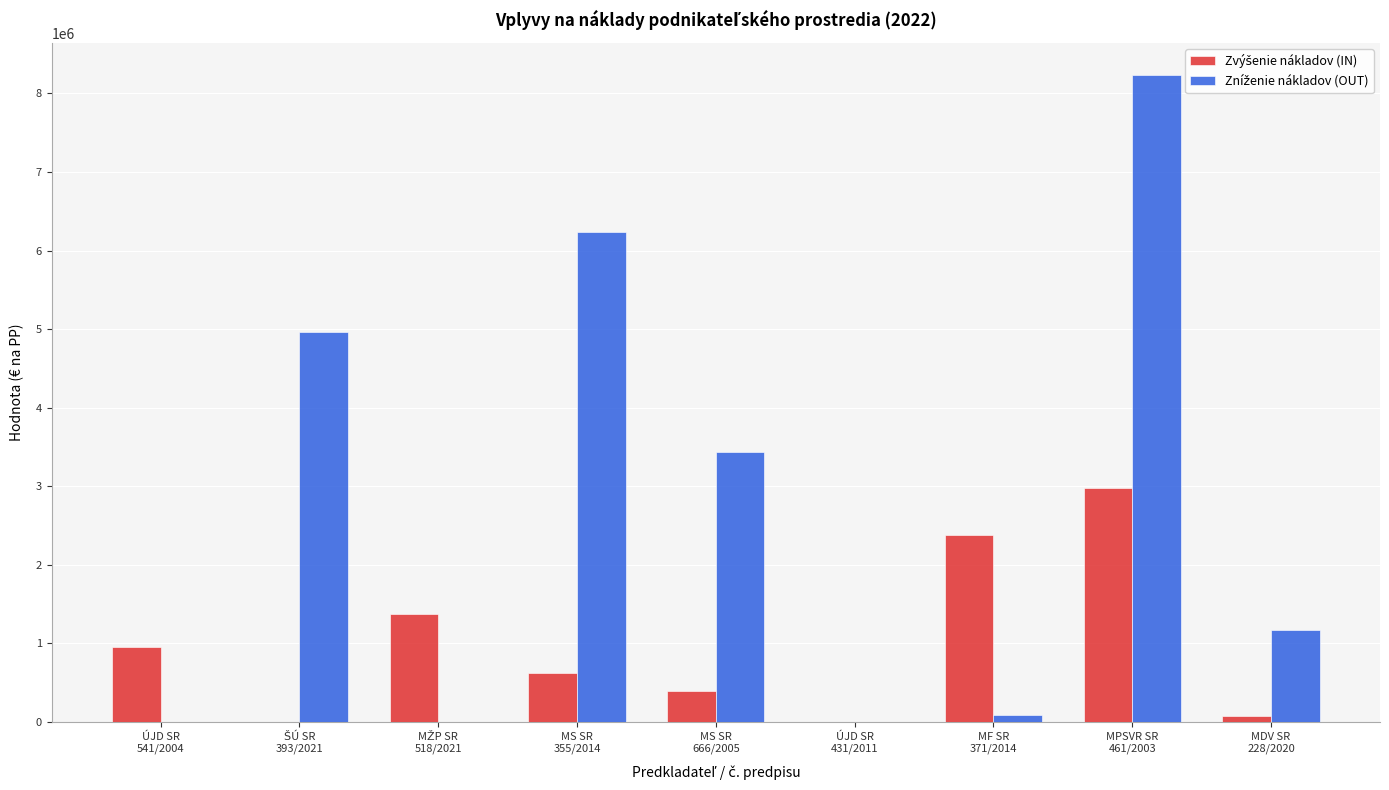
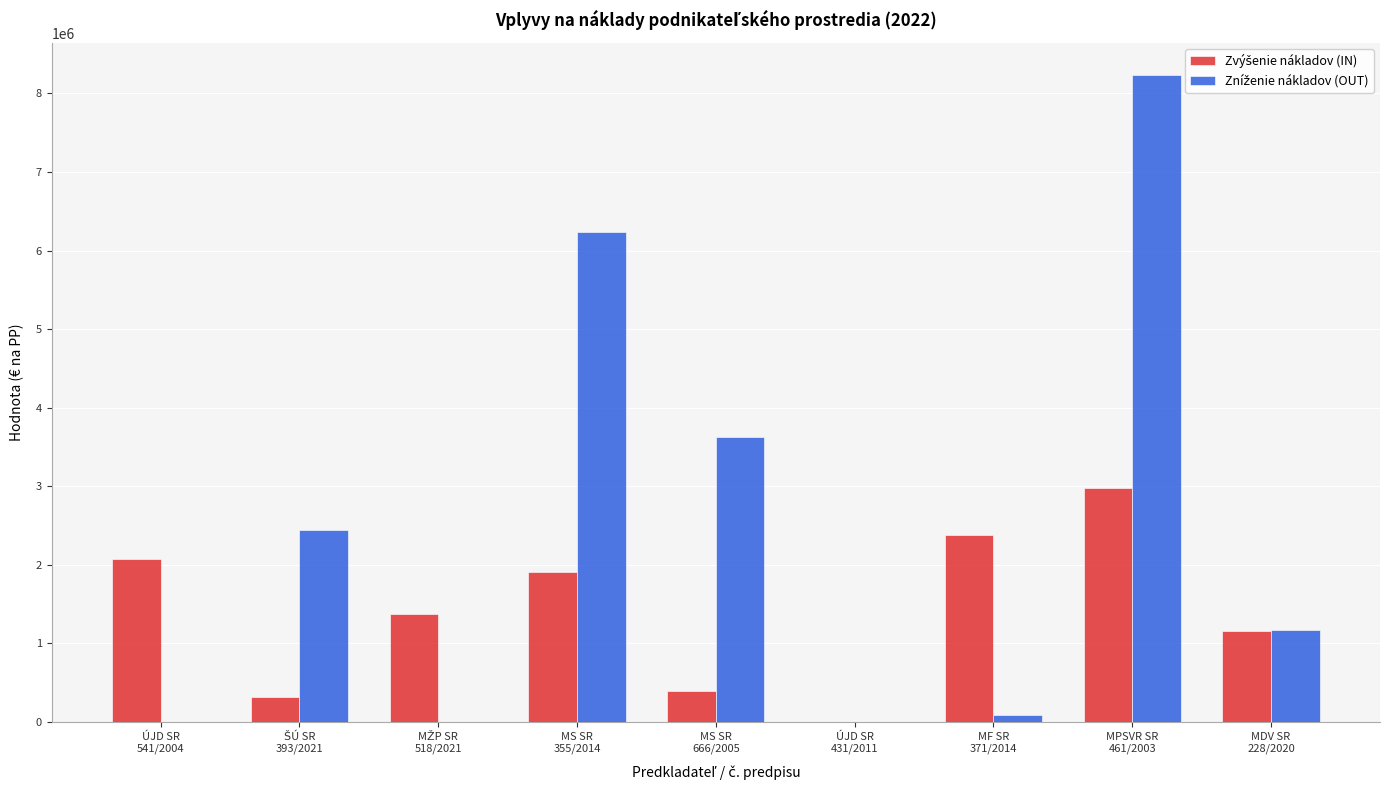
Zvýšenie nákladov (IN), ÚJD SR 541/2004: 1000000 -> 2100000
Zvýšenie nákladov (IN), ŠÚ SR 393/2021: 0 -> 300000
Zníženie nákladov (OUT), ŠÚ SR 393/2021: 5000000 -> 2400000
Zvýšenie nákladov (IN), MS SR 355/2014: 600000 -> 1900000
Zníženie nákladov (OUT), MS SR 666/2005: 3400000 -> 3600000
Zvýšenie nákladov (IN), MDV SR 228/2020: 100000 -> 1200000
